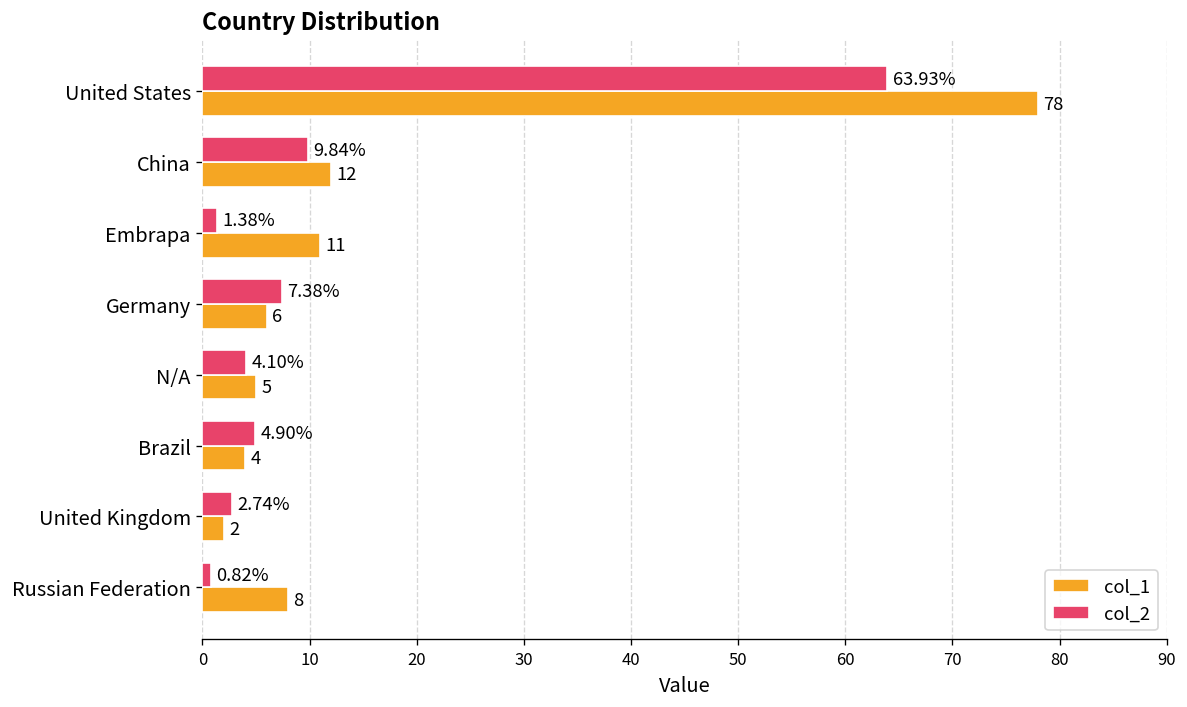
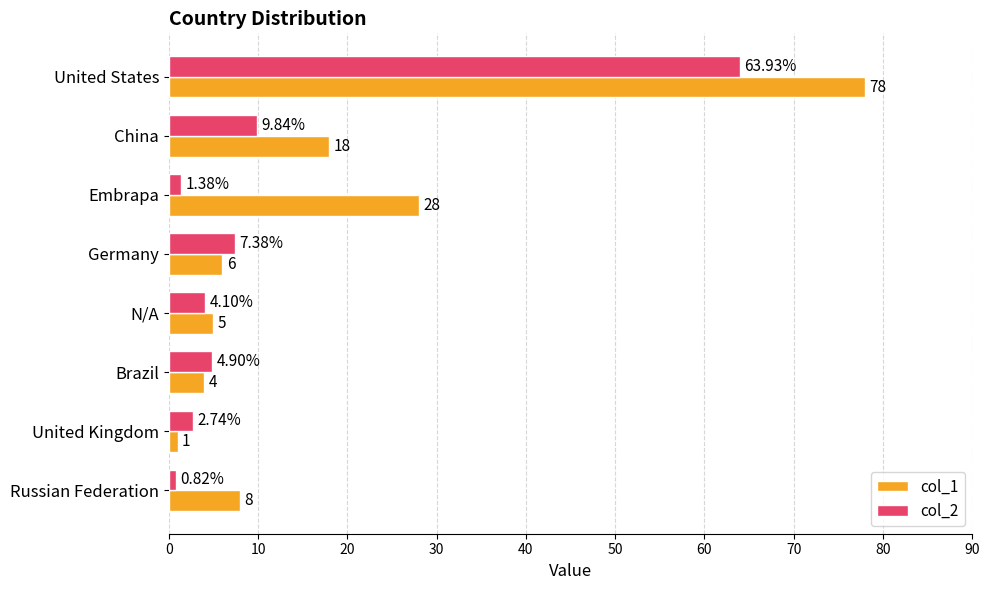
col_1, China: 12 -> 18
col_1, Embrapa: 11 -> 28
col_1, United Kingdom: 2 -> 1
